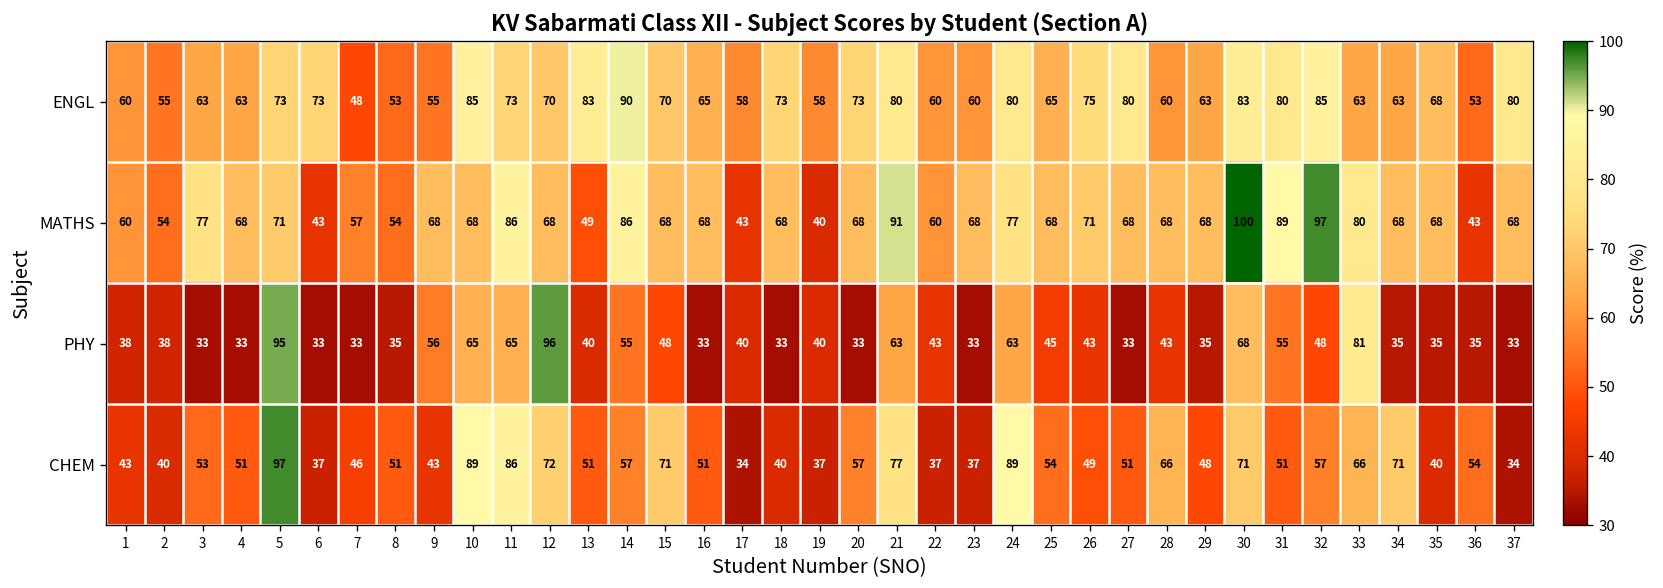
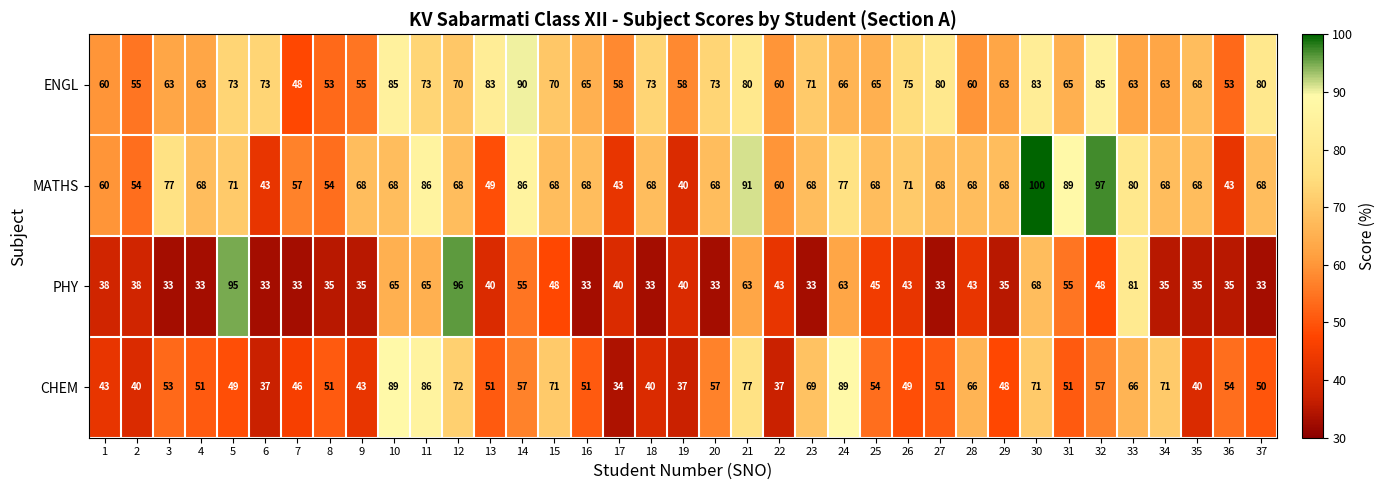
ENGL, 23: 60 -> 71
ENGL, 24: 80 -> 66
ENGL, 31: 80 -> 65
PHY, 9: 56 -> 35
CHEM, 5: 97 -> 49
CHEM, 23: 37 -> 69
CHEM, 37: 34 -> 50
